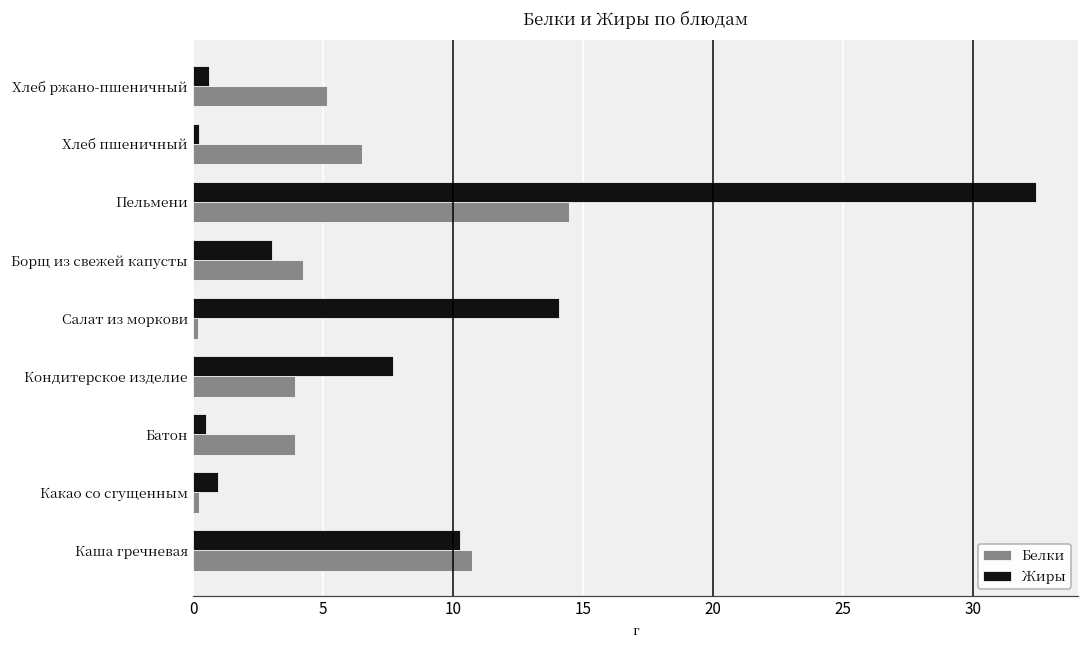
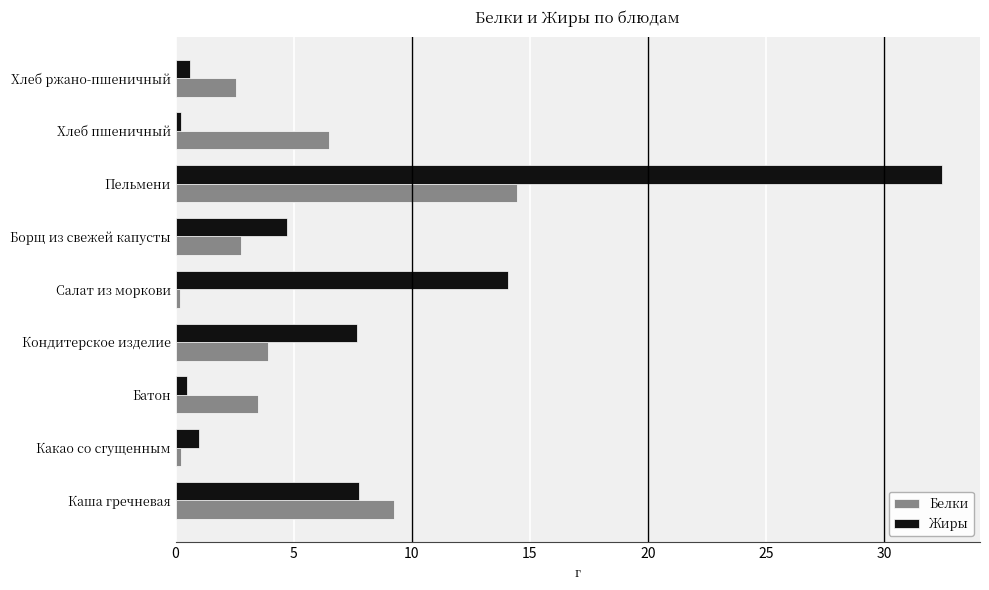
Белки, Хлеб ржано-пшеничный: 5.1 -> 2.6
Жиры, Борщ из свежей капусты: 3.0 -> 4.7
Белки, Борщ из свежей капусты: 4.2 -> 2.8
Белки, Батон: 3.9 -> 3.5
Жиры, Каша гречневая: 10.3 -> 7.8
Белки, Каша гречневая: 10.7 -> 9.2
